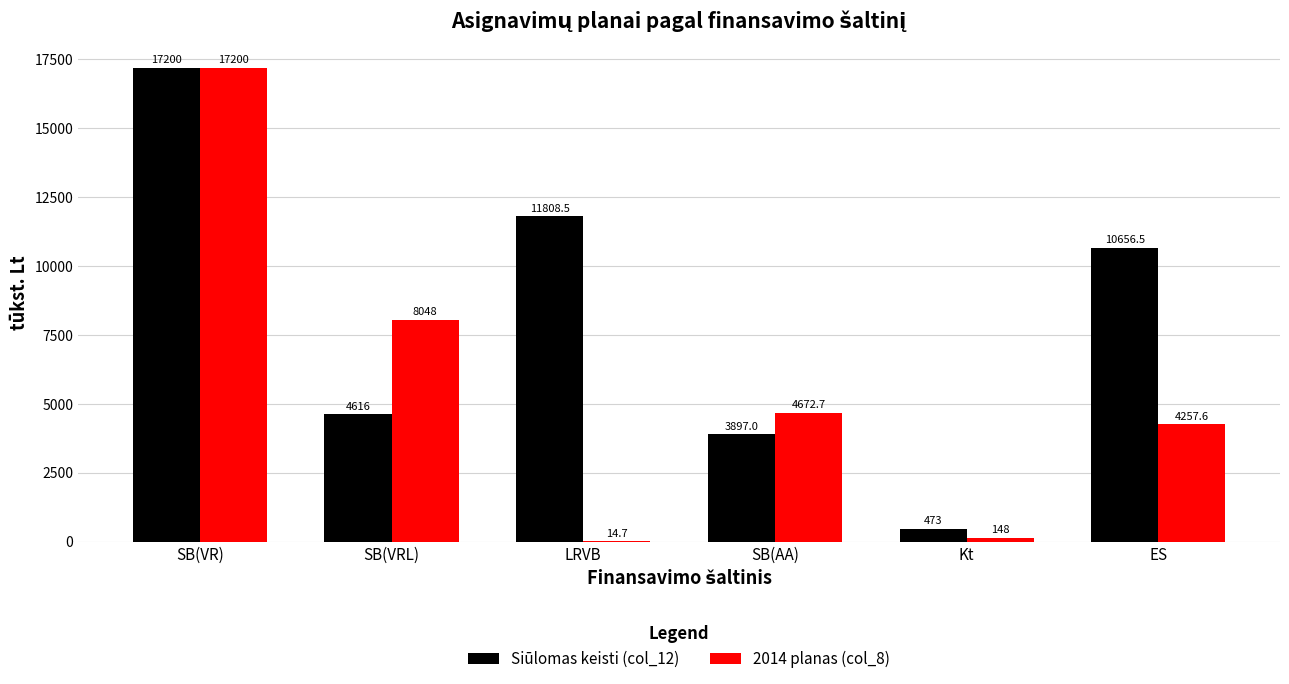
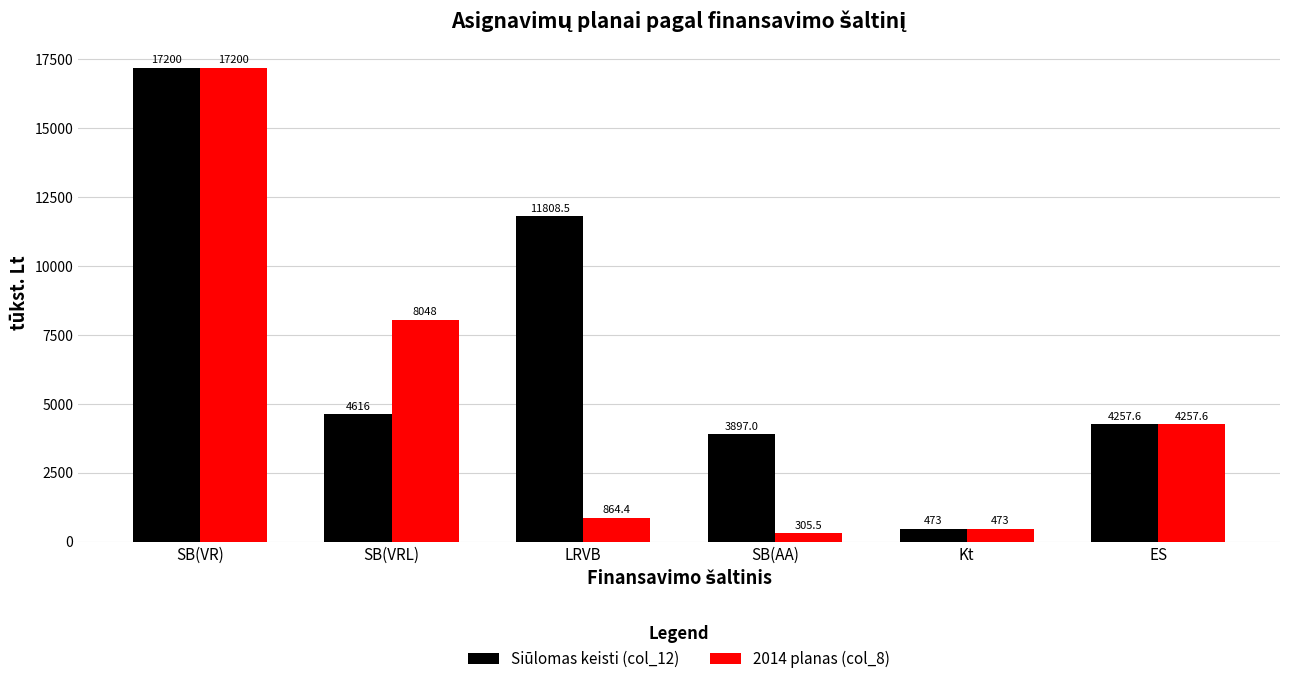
2014 planas (col_8), LRVB: 14.7 -> 864.4
2014 planas (col_8), SB(AA): 4672.7 -> 305.5
2014 planas (col_8), Kt: 148 -> 473
Siūlomas keisti (col_12), ES: 10656.5 -> 4257.6
